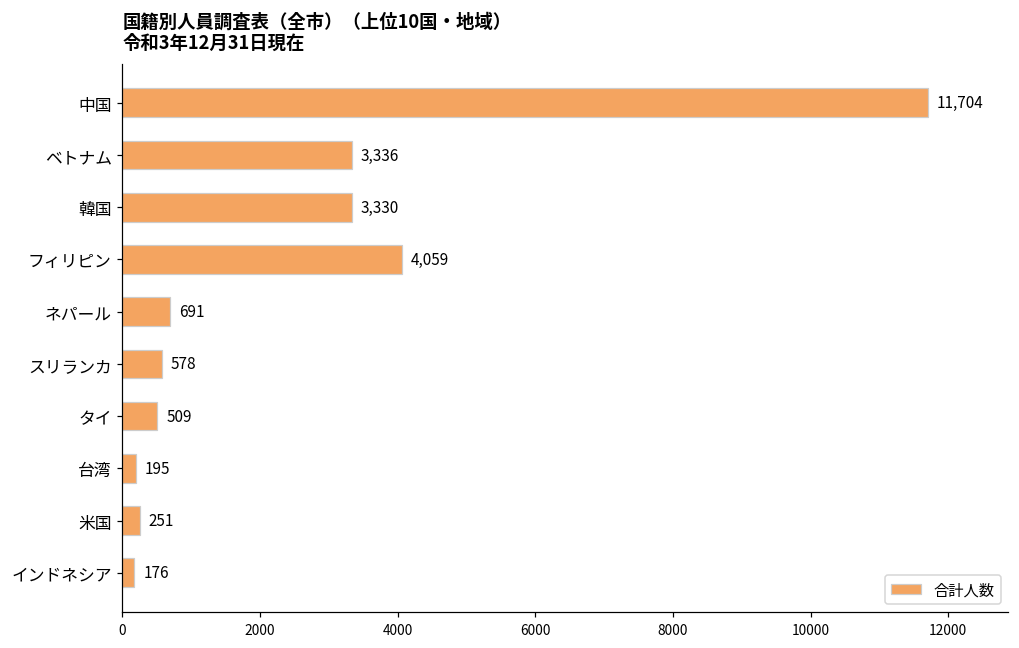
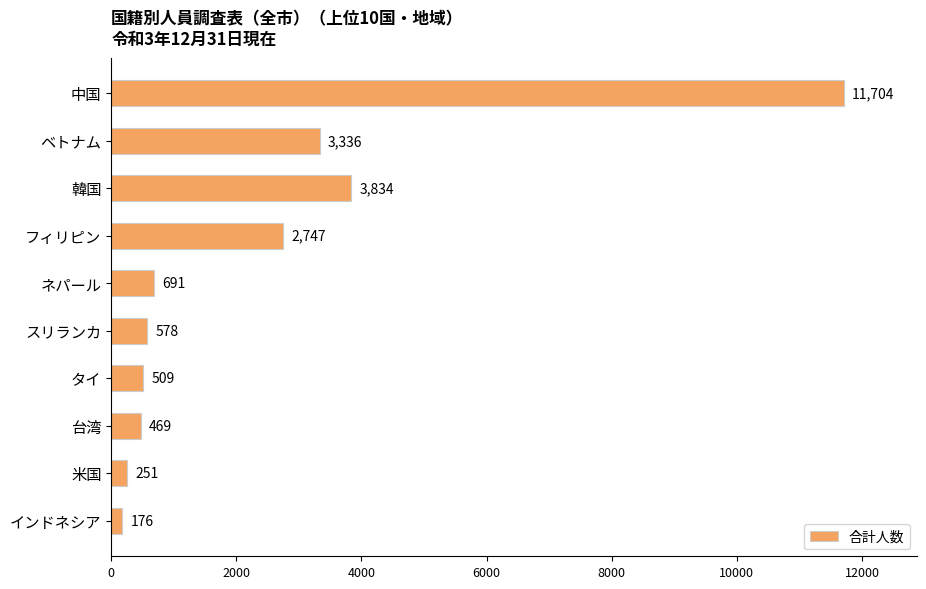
韓国: 3,330 -> 3,834
フィリピン: 4,059 -> 2,747
台湾: 195 -> 469
